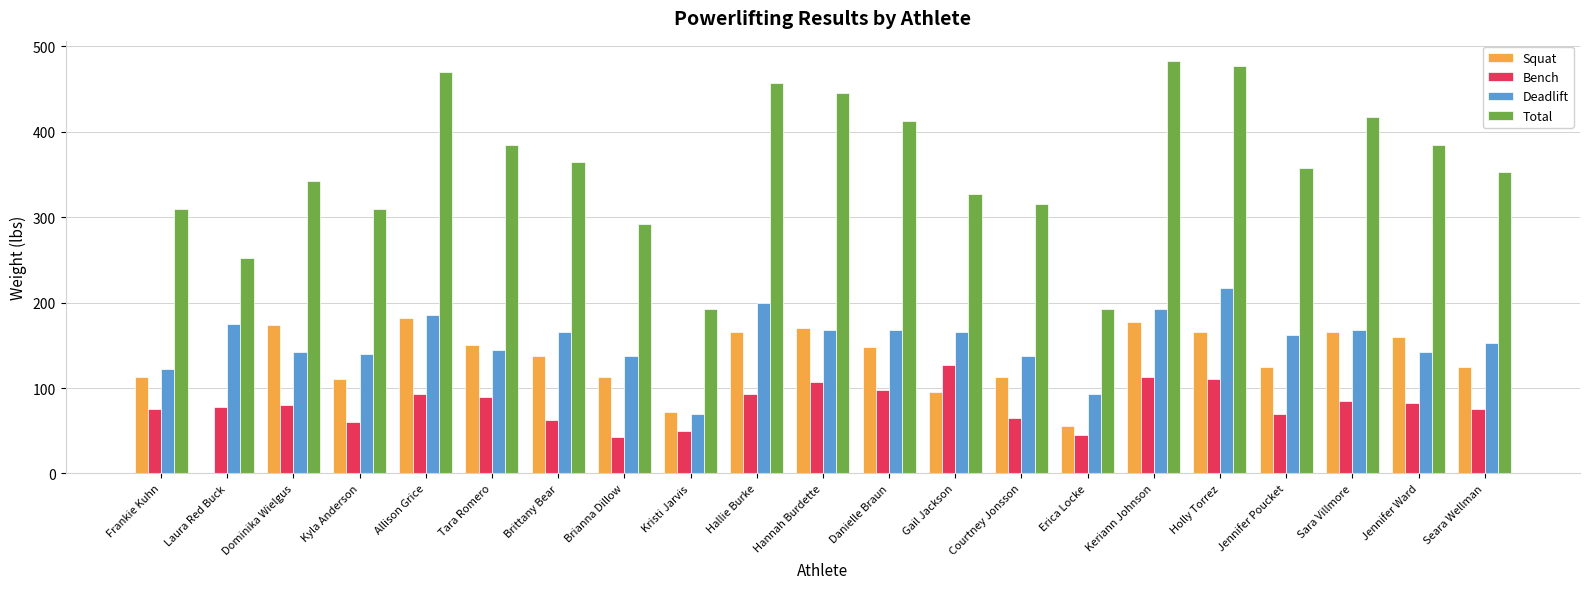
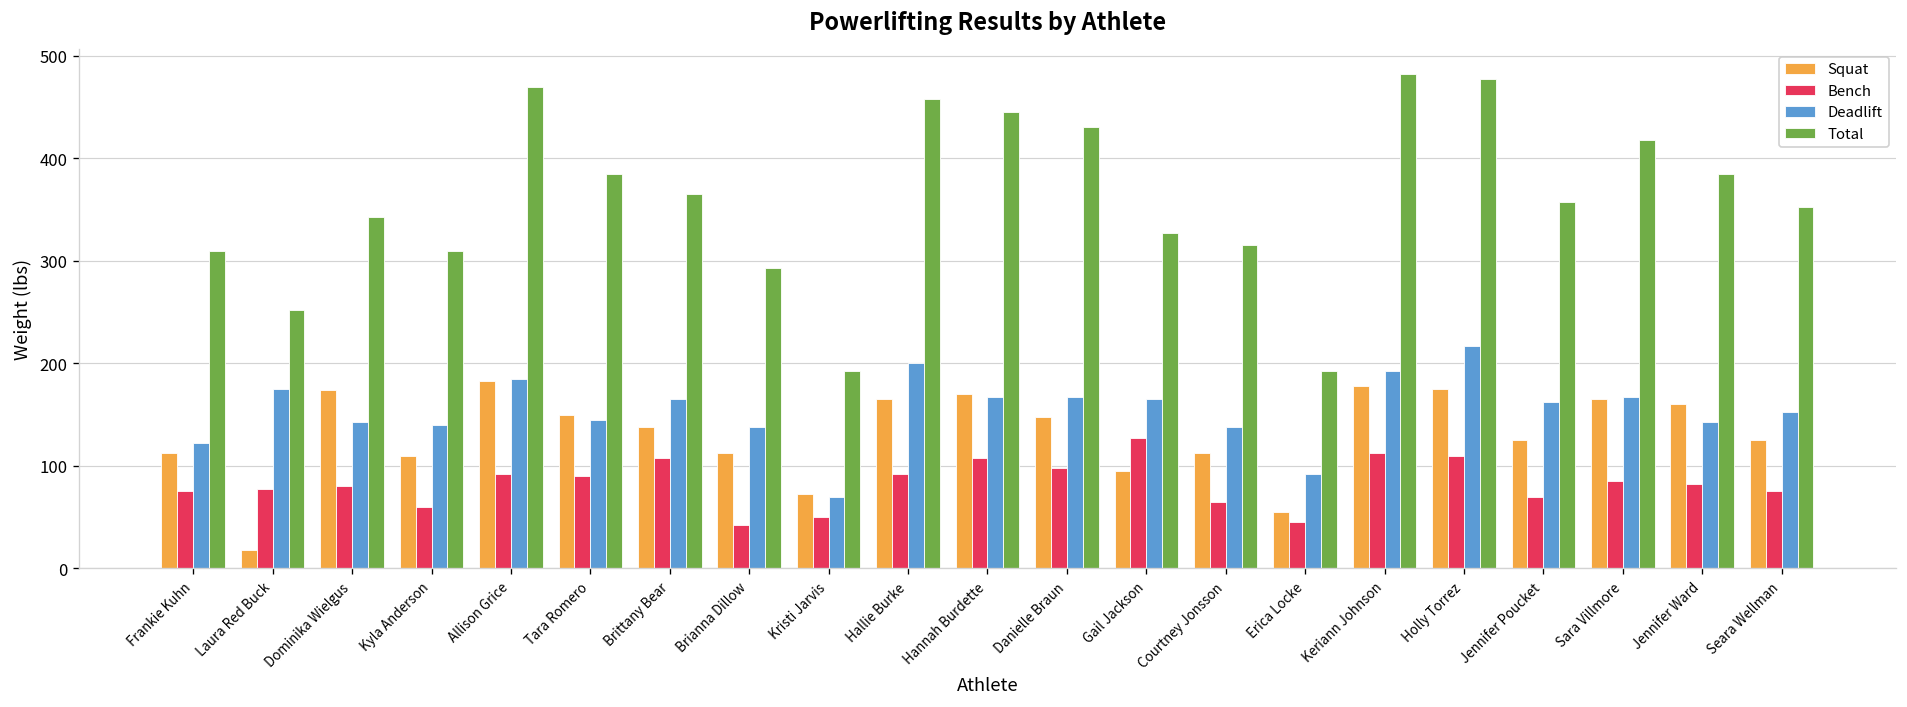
Squat, Laura Red Buck: 0 -> 20
Bench, Brittany Bear: 60 -> 110
Total, Danielle Braun: 410 -> 430
Squat, Holly Torrez: 170 -> 180
